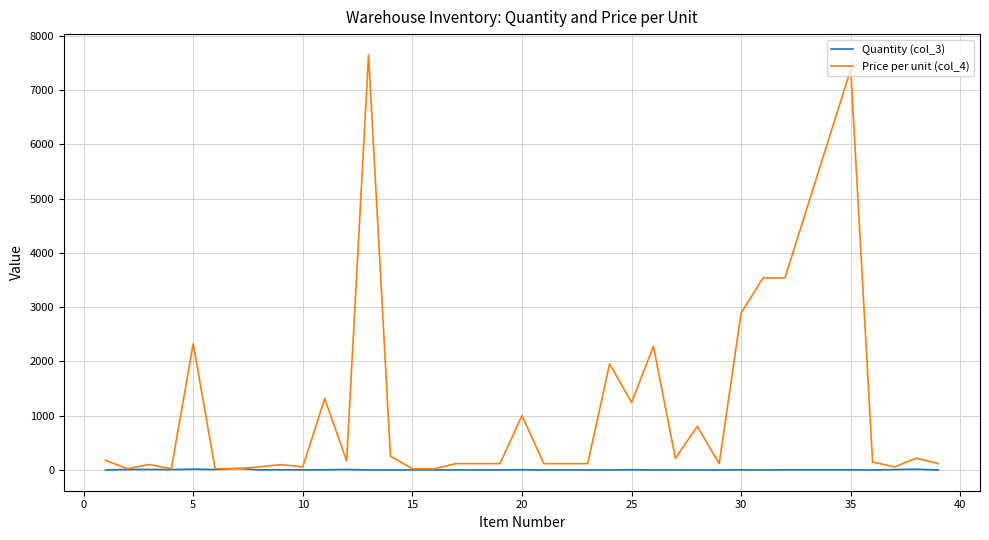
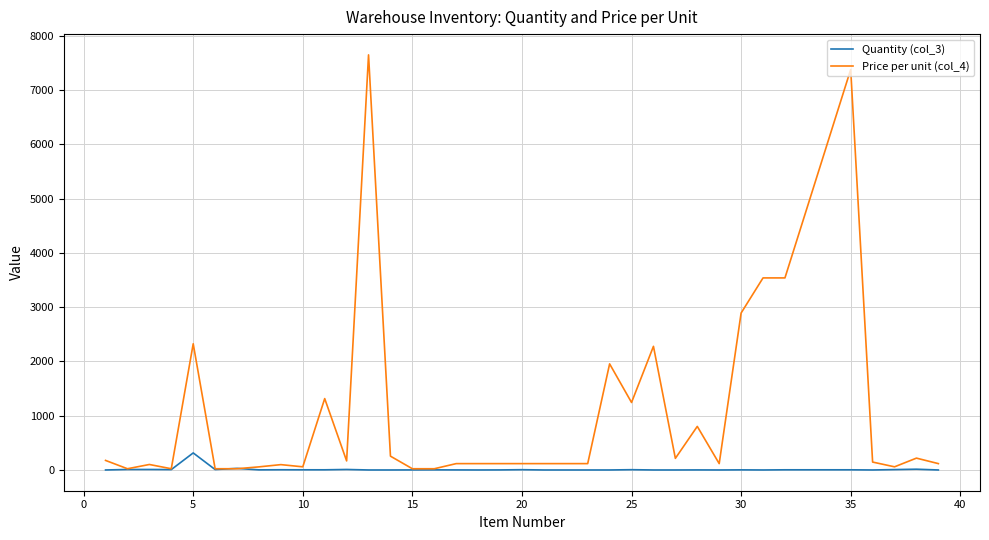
Quantity (col_3), 5: 0 -> 300
Price per unit (col_4), 20: 1000 -> 100
